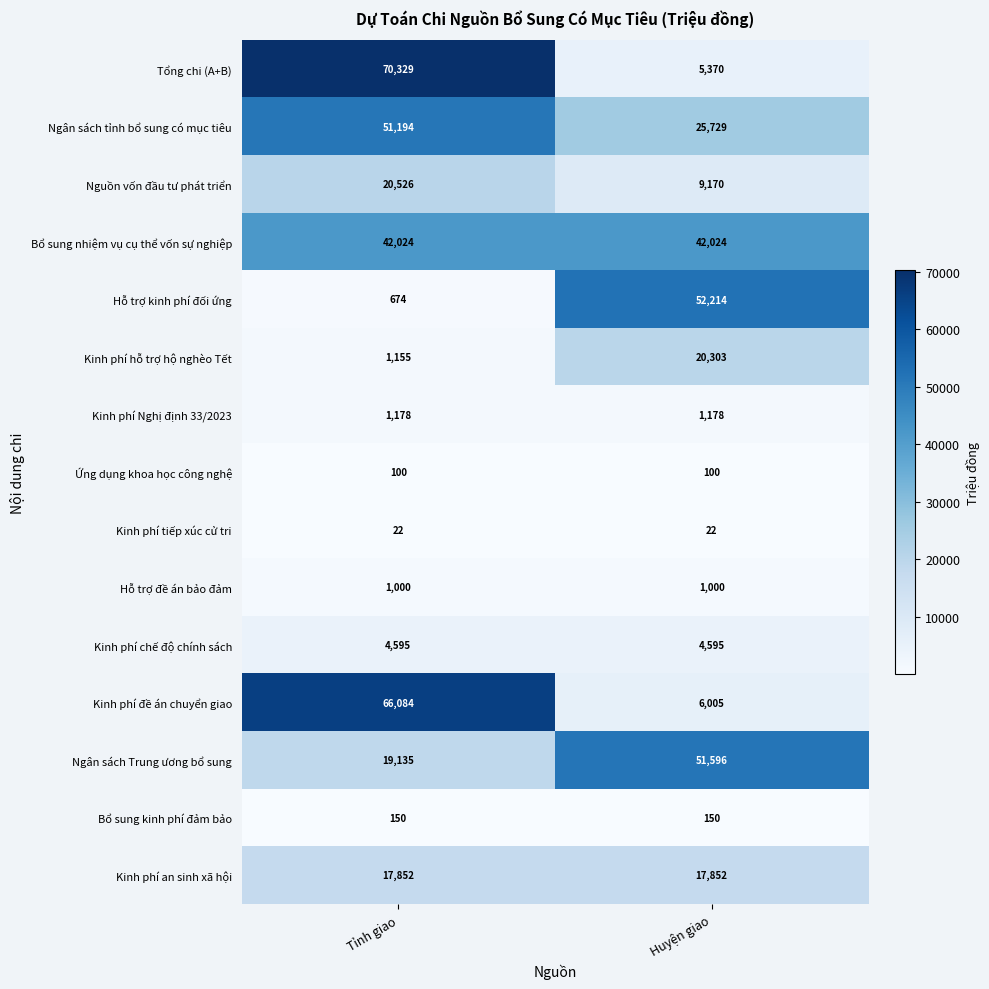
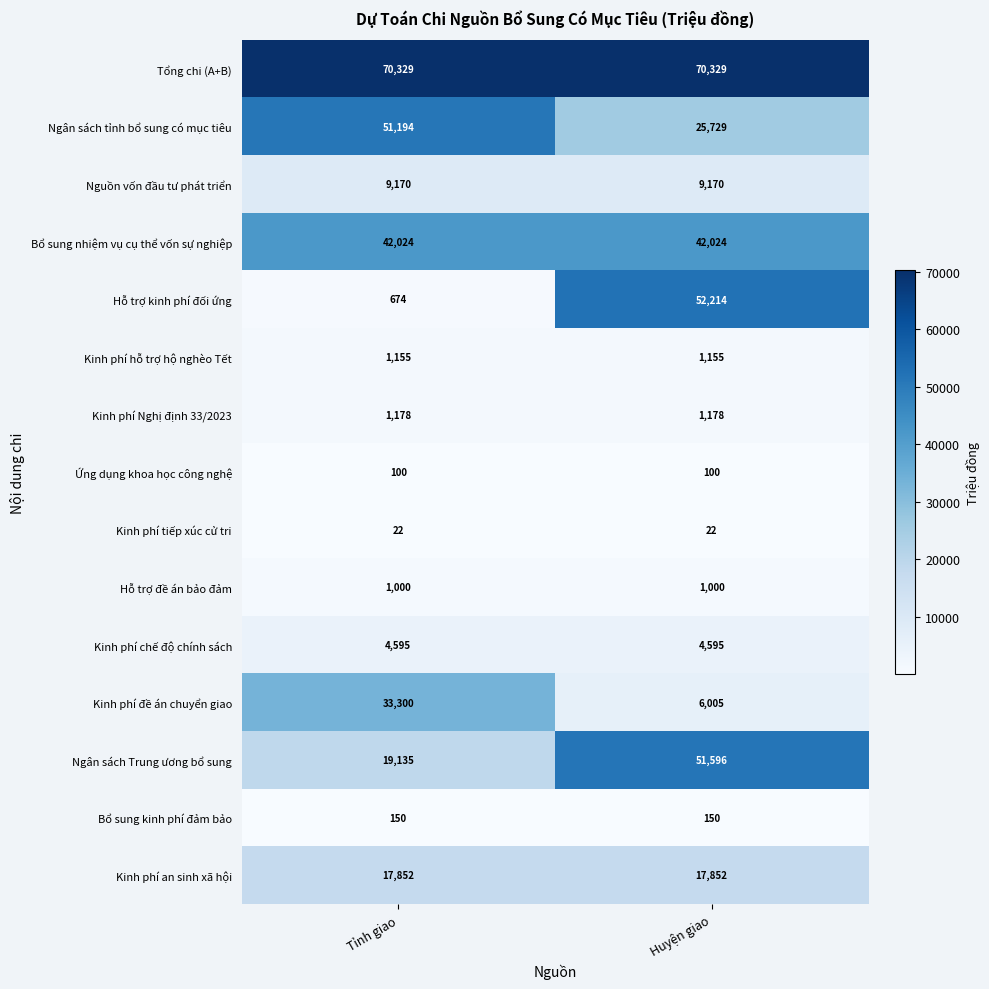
Tổng chi (A+B), Huyện giao: 5,370 -> 70,329
Nguồn vốn đầu tư phát triển, Tỉnh giao: 20,526 -> 9,170
Kinh phí hỗ trợ hộ nghèo Tết, Huyện giao: 20,303 -> 1,155
Kinh phí đề án chuyển giao, Tỉnh giao: 66,084 -> 33,300
